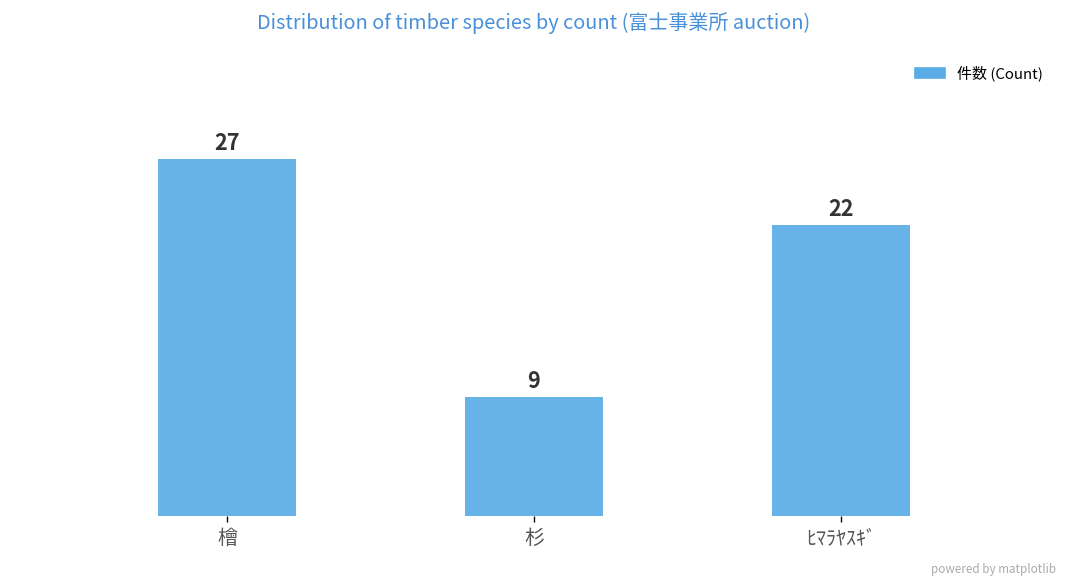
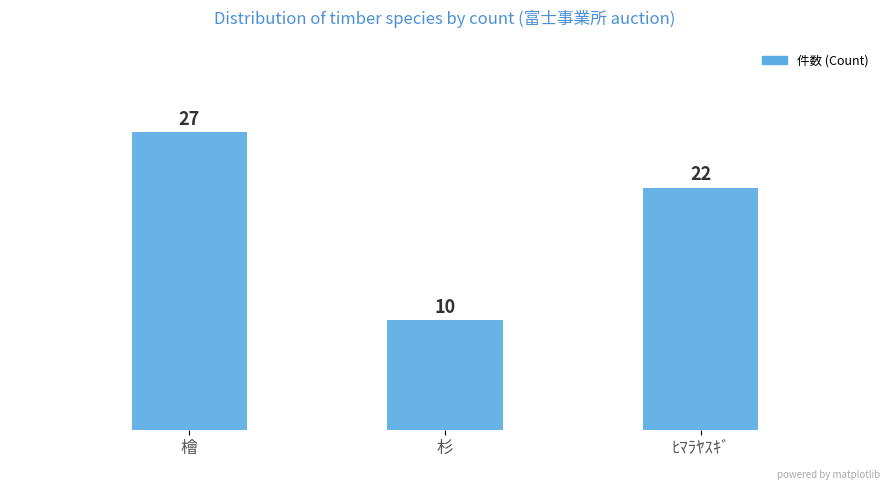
杉: 9 -> 10
